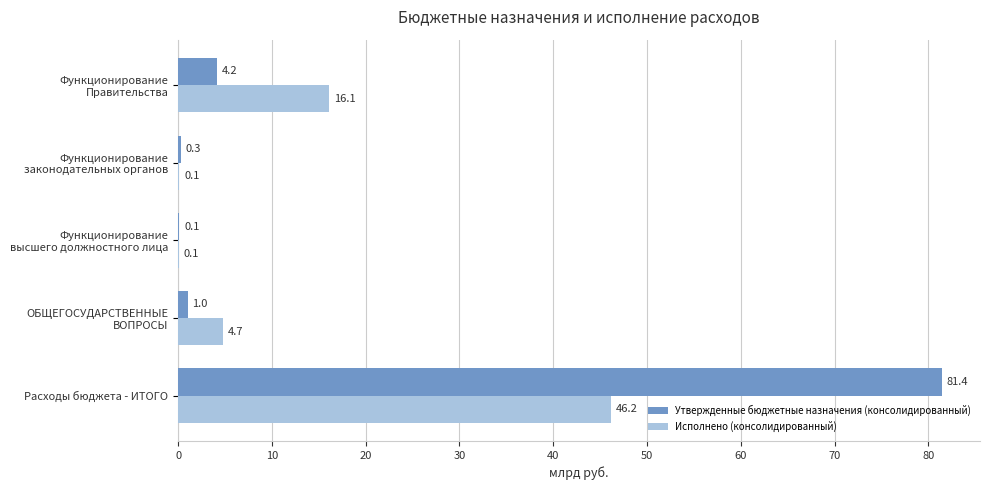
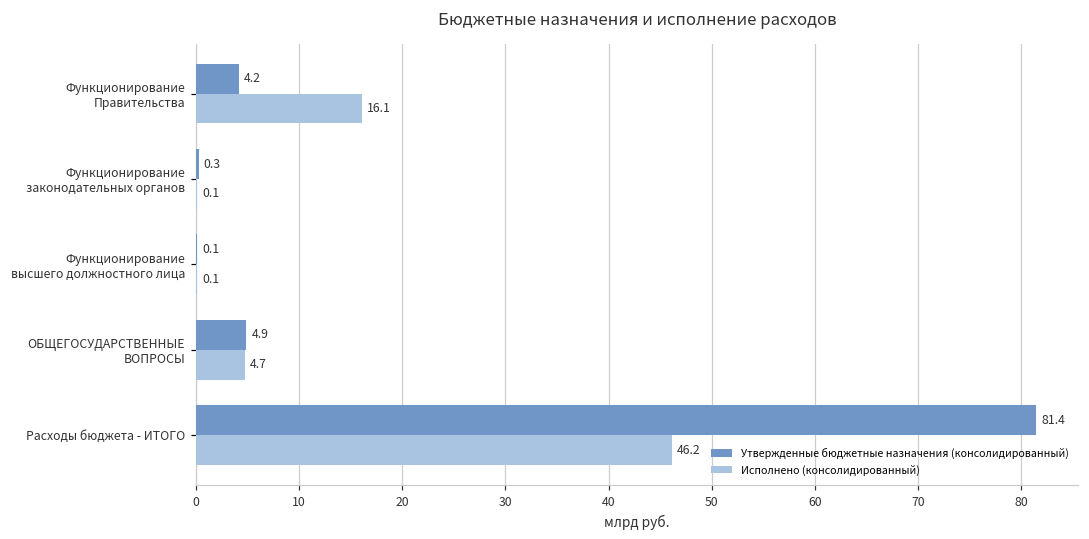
Утвержденные бюджетные назначения (консолидированный), ОБЩЕГОСУДАРСТВЕННЫЕ ВОПРОСЫ: 1.0 -> 4.9
